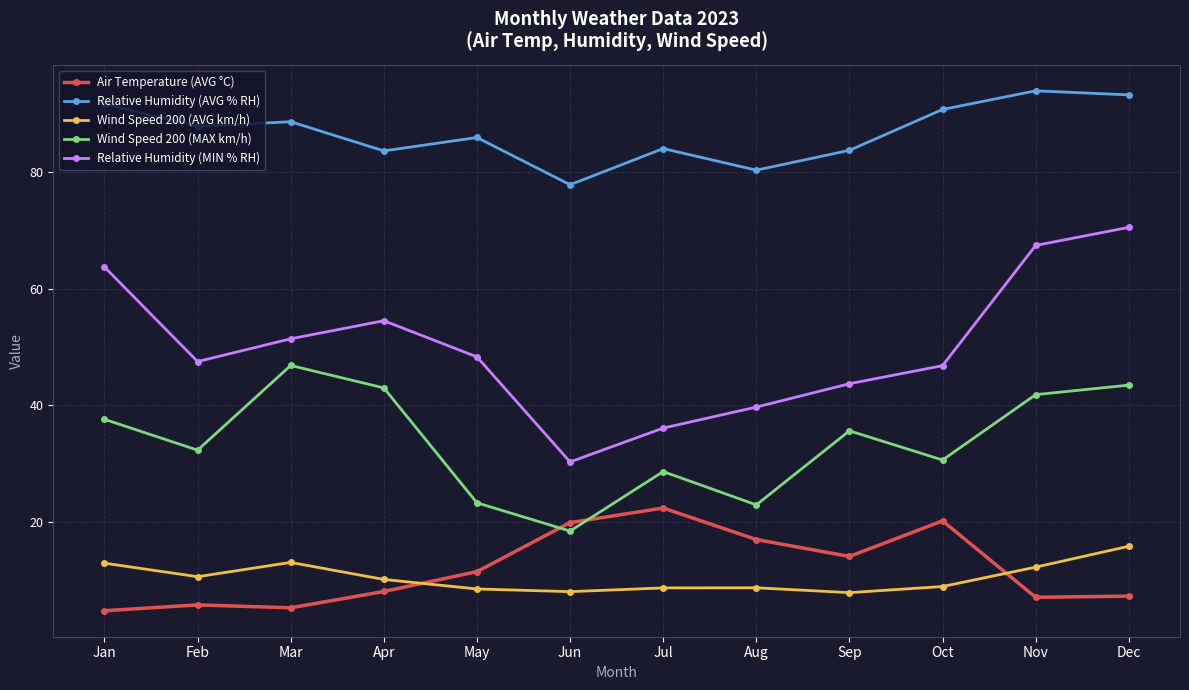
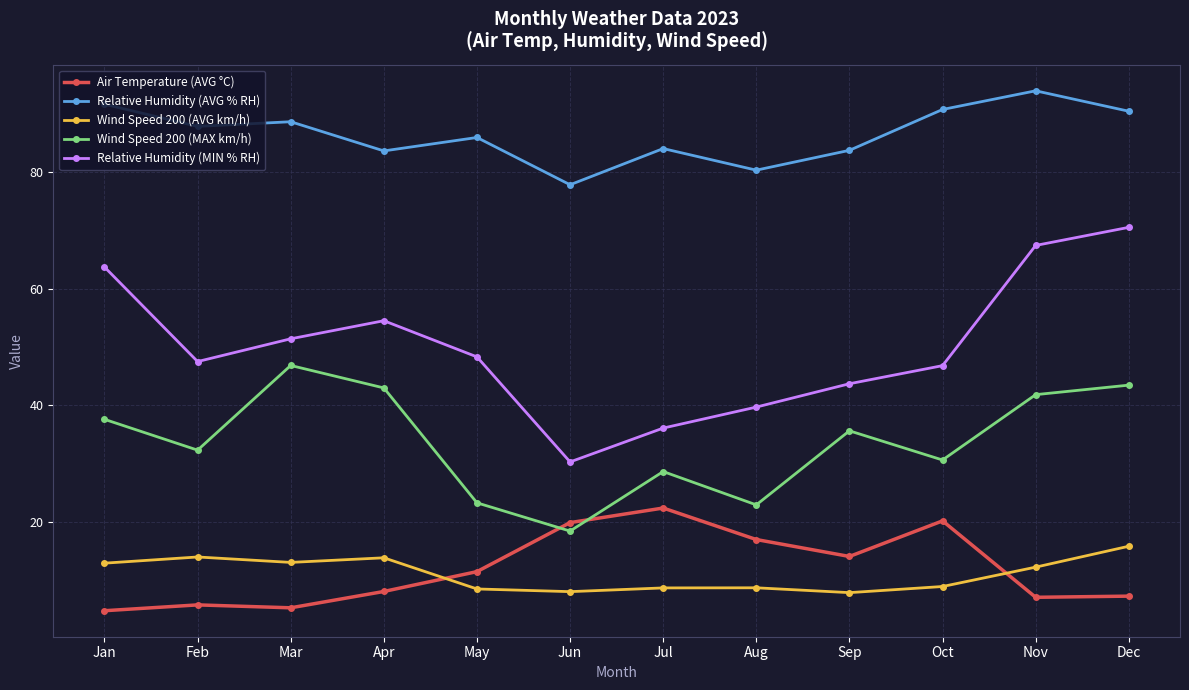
Wind Speed 200 (AVG km/h), Feb: 11 -> 14
Wind Speed 200 (AVG km/h), Apr: 10 -> 14
Relative Humidity (AVG % RH), Dec: 93 -> 90
